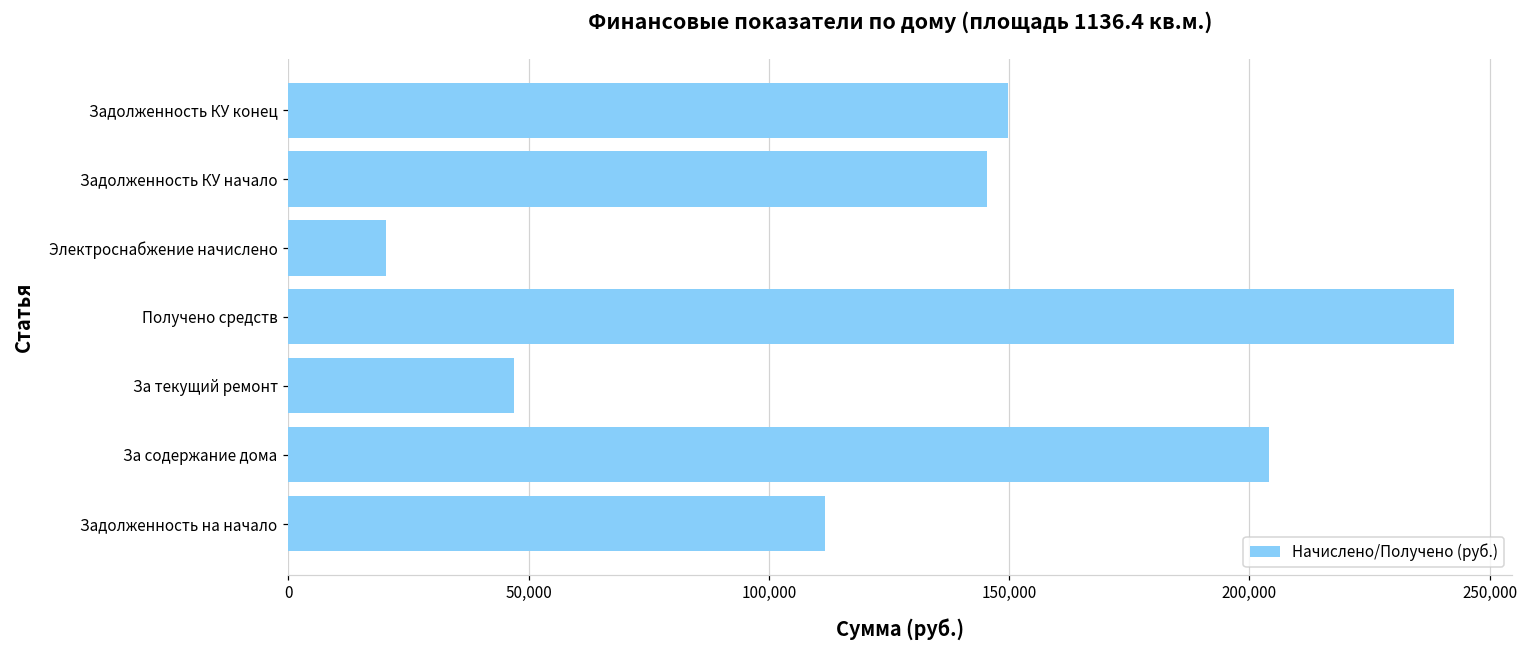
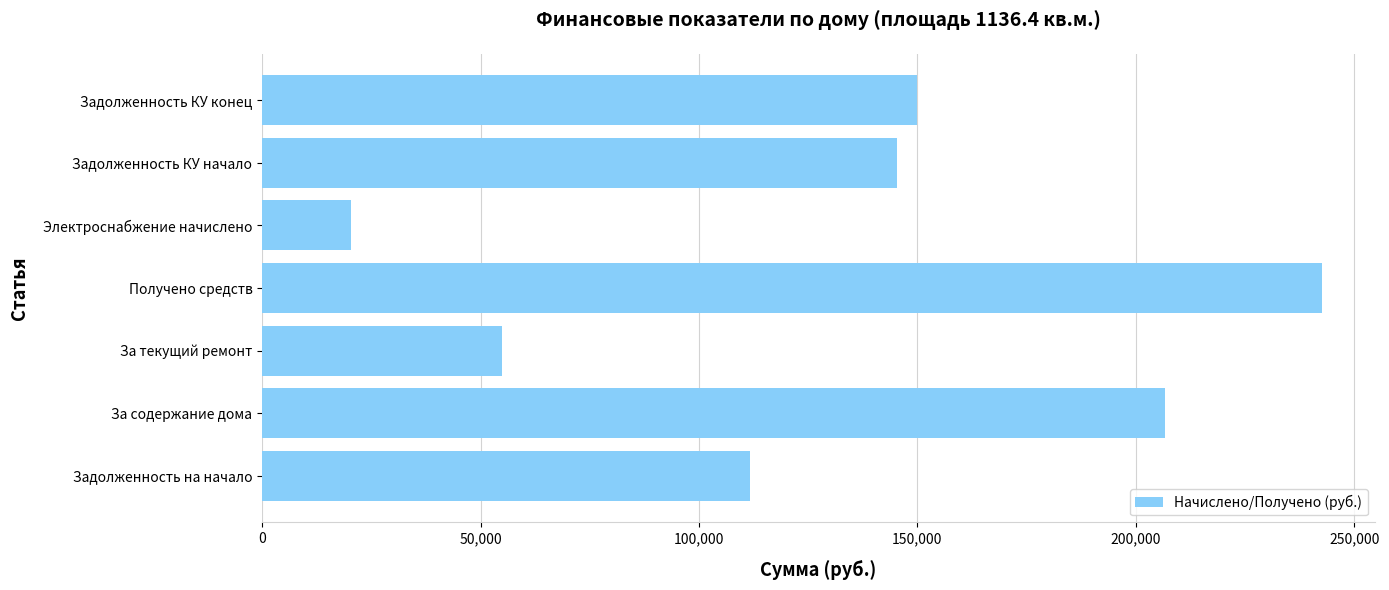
За текущий ремонт: 47,000 -> 55,000
За содержание дома: 204,000 -> 207,000
